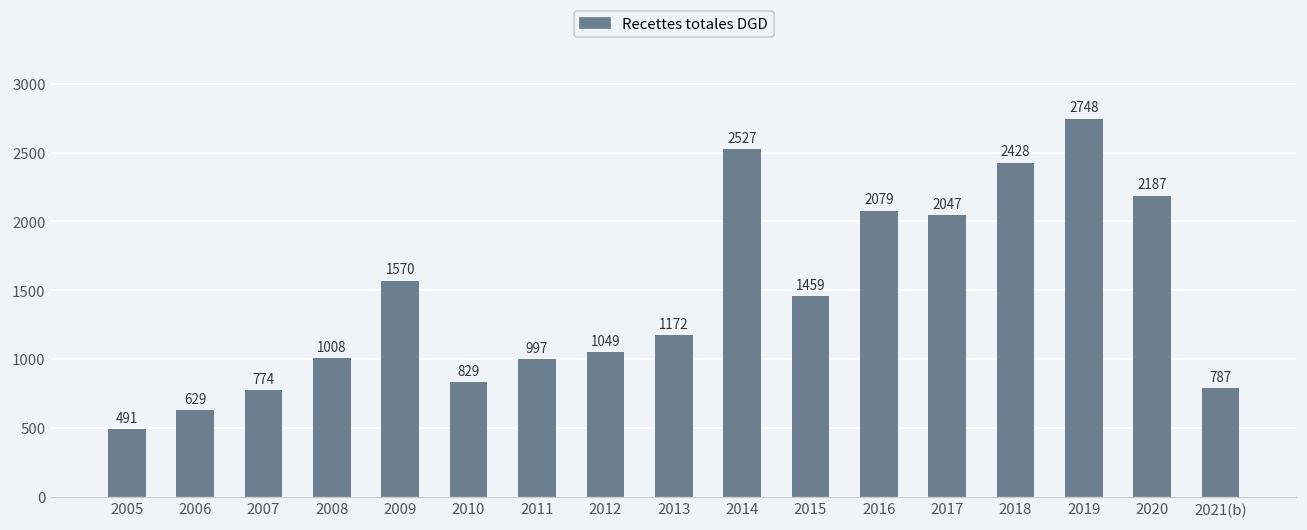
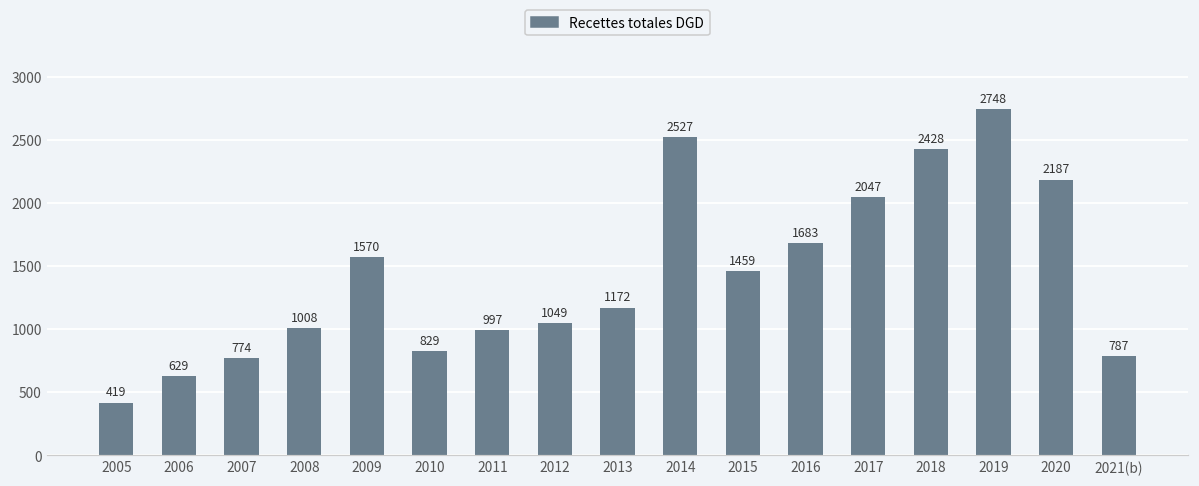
2005: 491 -> 419
2016: 2079 -> 1683
